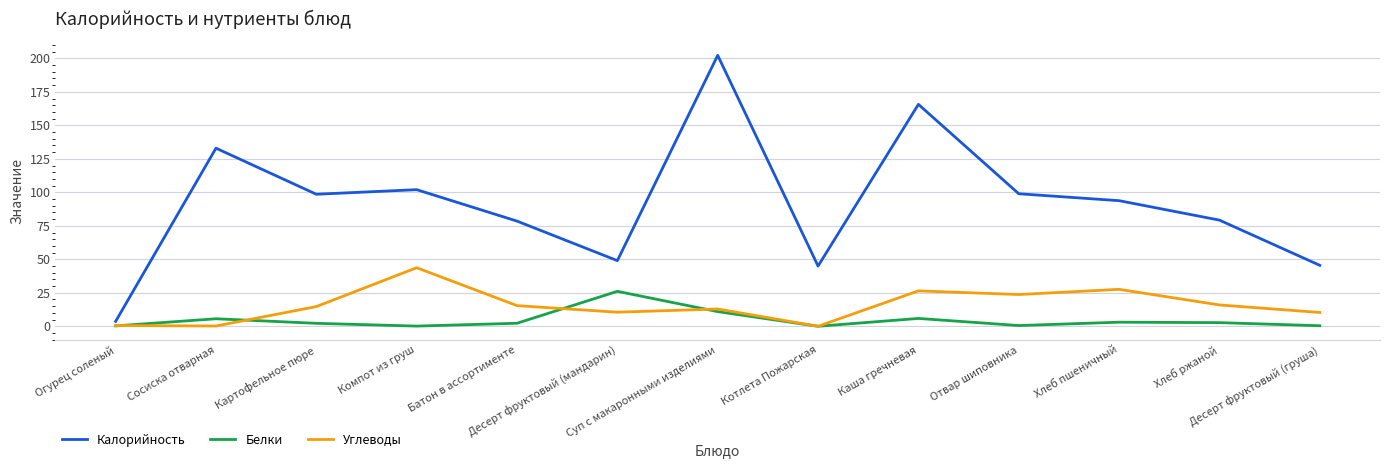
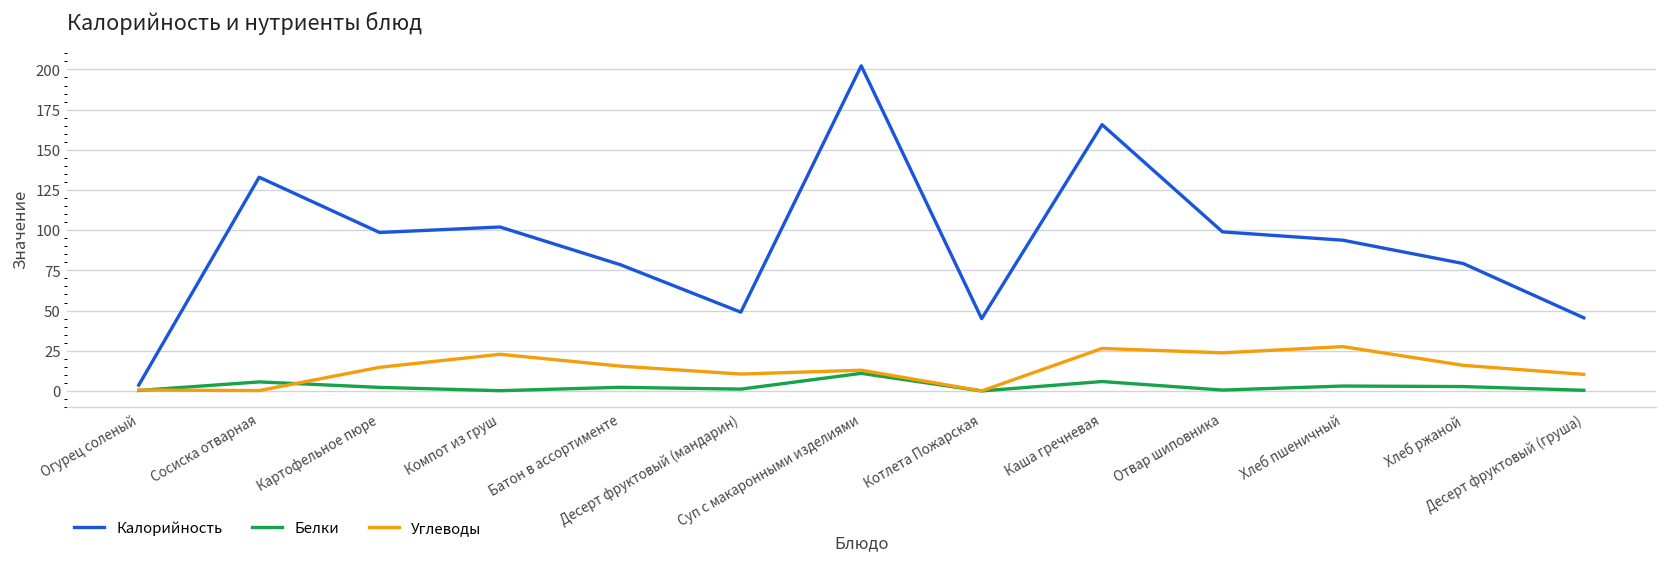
Углеводы, Компот из груш: 44 -> 23
Белки, Десерт фруктовый (мандарин): 26 -> 1
